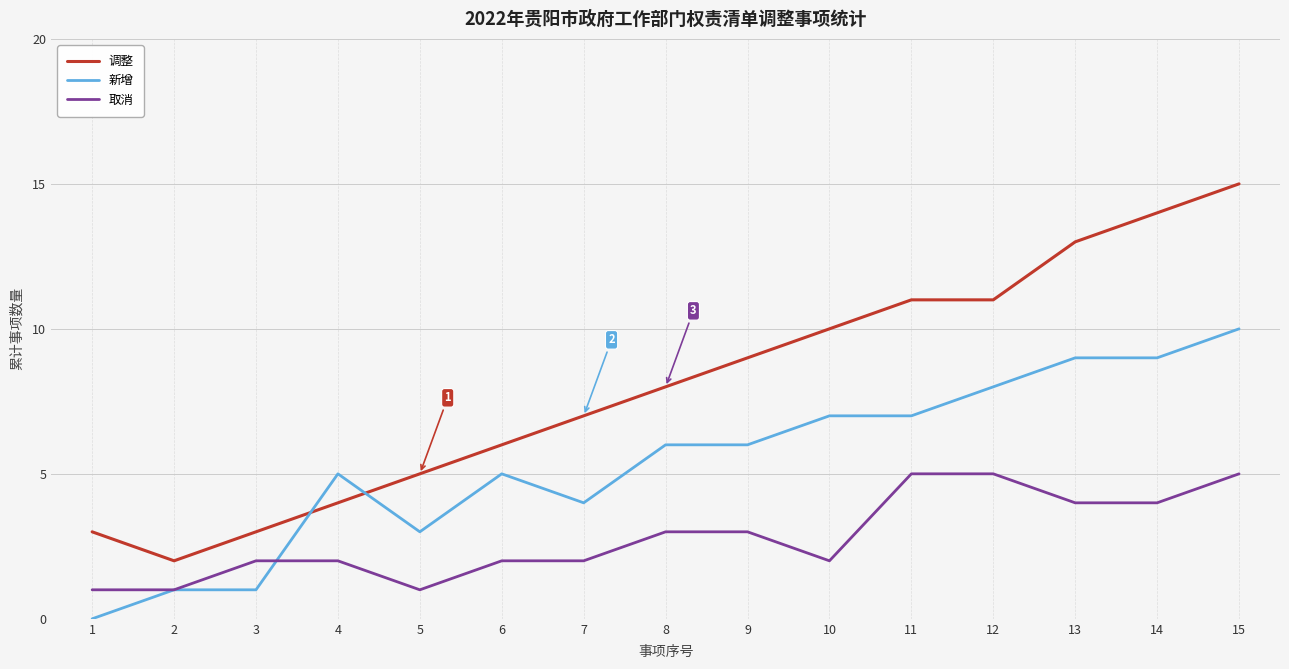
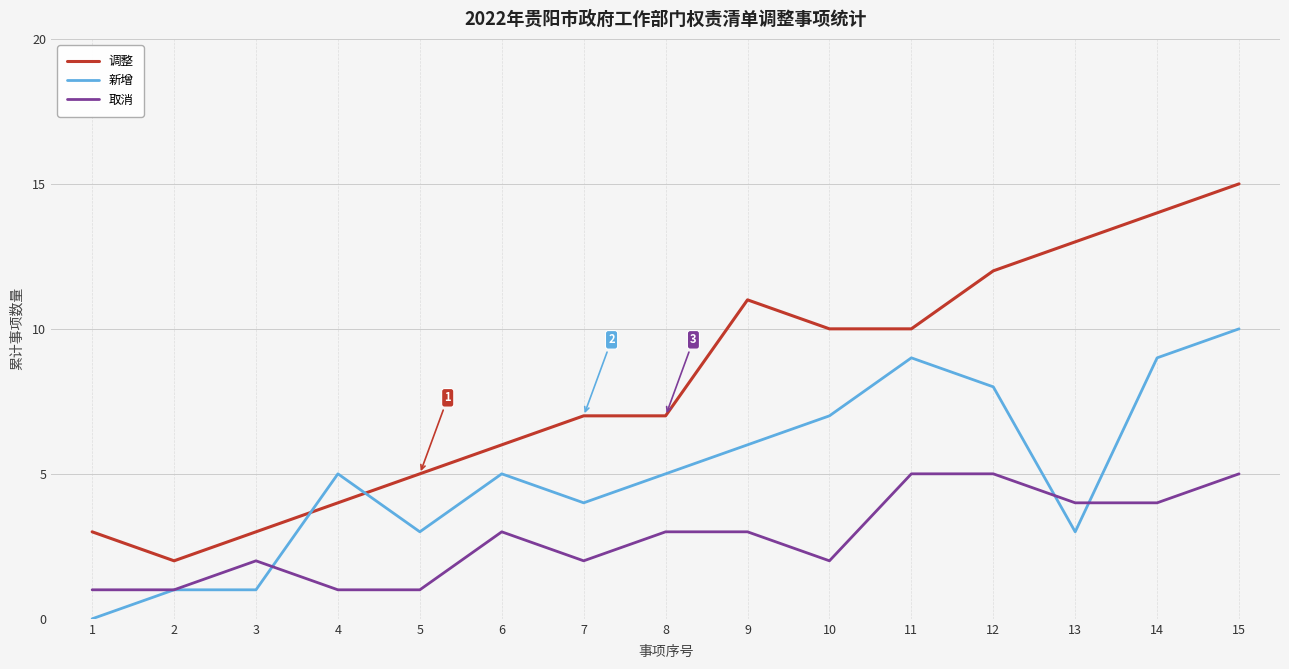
取消, 4: 2 -> 1
取消, 6: 2 -> 3
调整, 8: 8 -> 7
新增, 8: 6 -> 5
调整, 9: 9 -> 11
调整, 11: 11 -> 10
新增, 11: 7 -> 9
调整, 12: 11 -> 12
新增, 13: 9 -> 3
